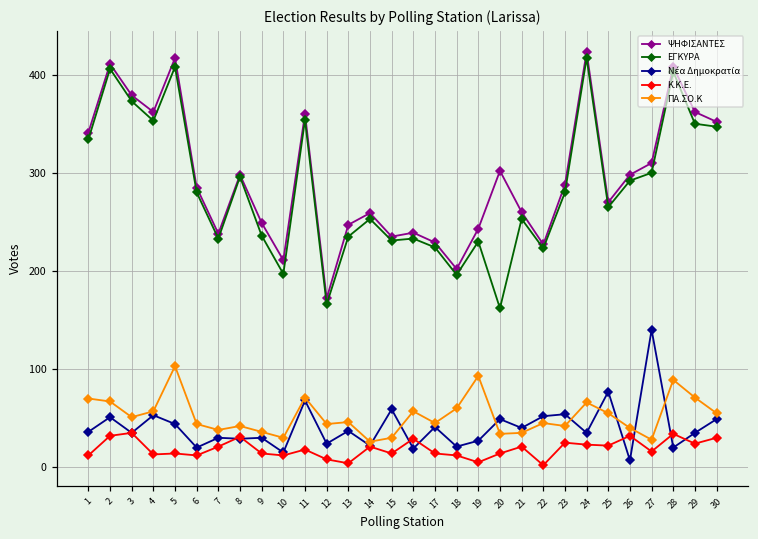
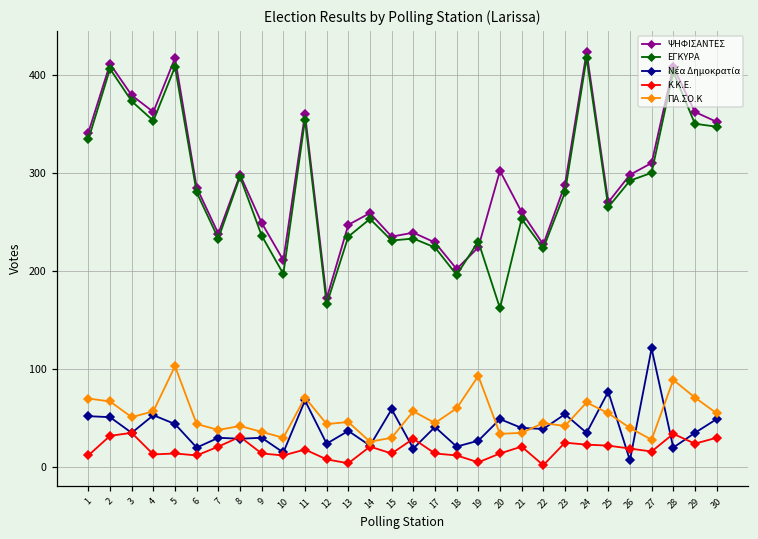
Νέα Δημοκρατία, 1: 40 -> 50
ΨΗΦΙΣΑΝΤΕΣ, 19: 240 -> 220
Νέα Δημοκρατία, 22: 50 -> 40
Κ.Κ.Ε., 26: 30 -> 20
Νέα Δημοκρατία, 27: 140 -> 120
